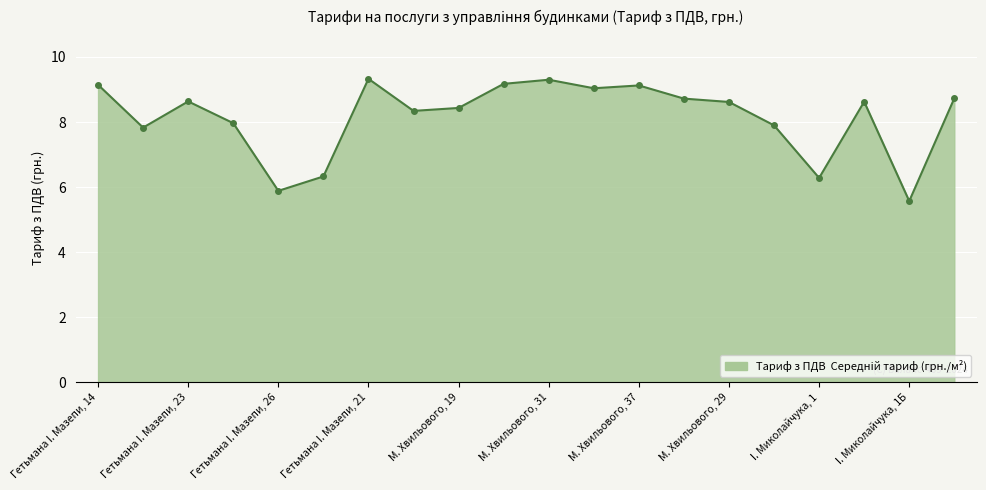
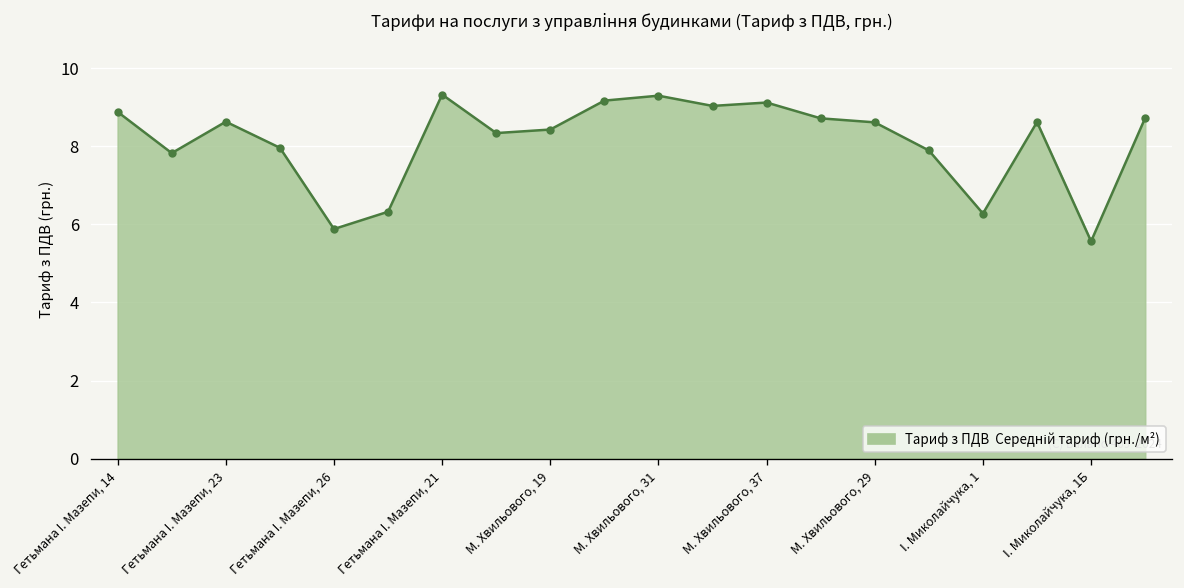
Гетьмана І. Мазепи, 14: 9.1 -> 8.9
